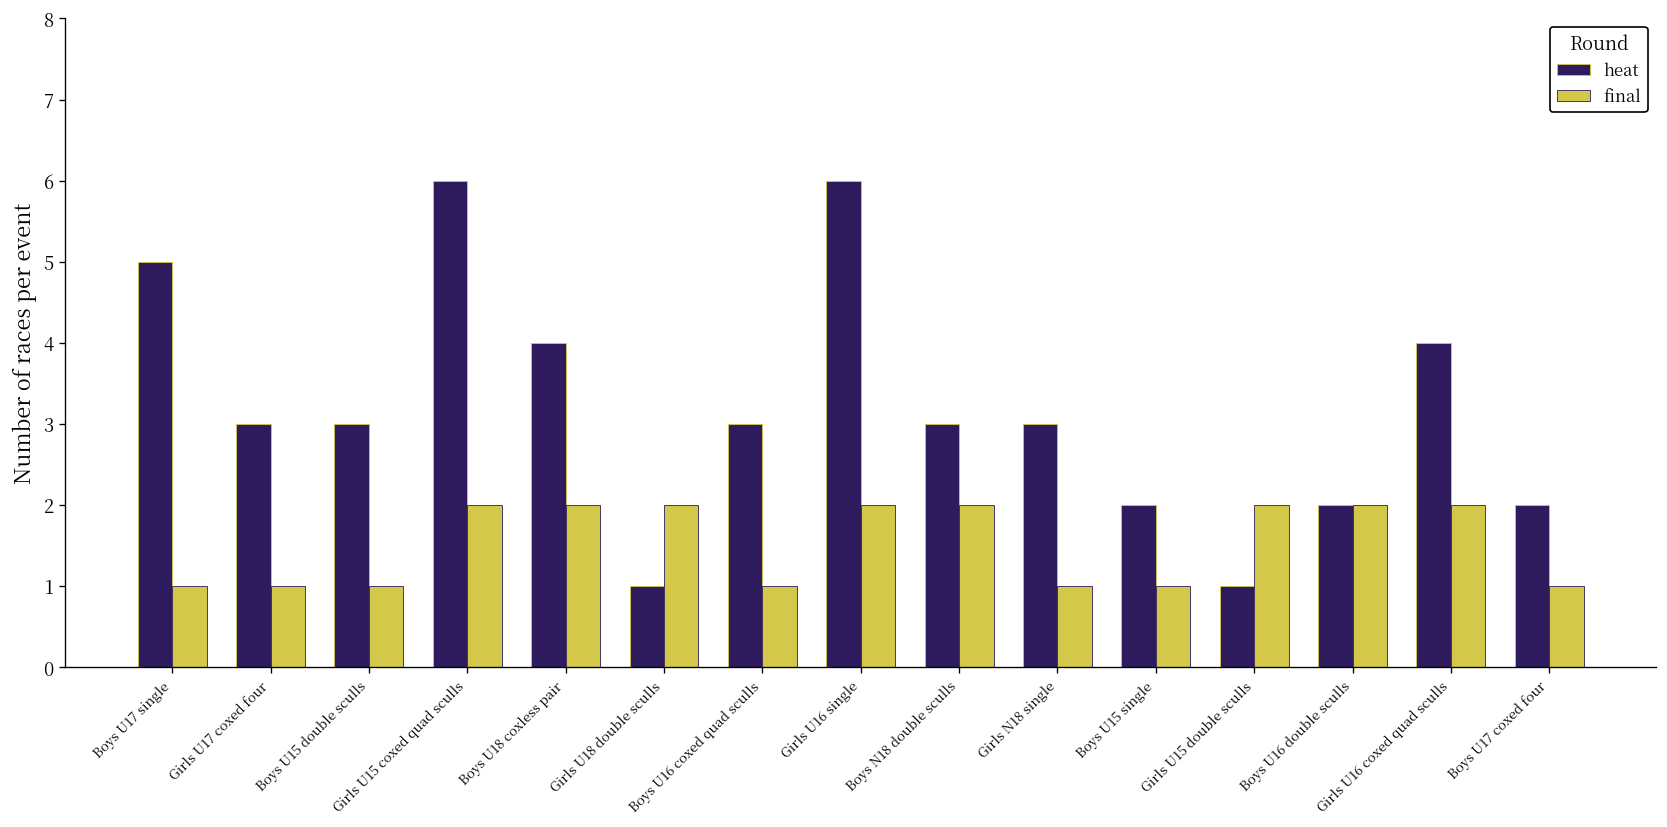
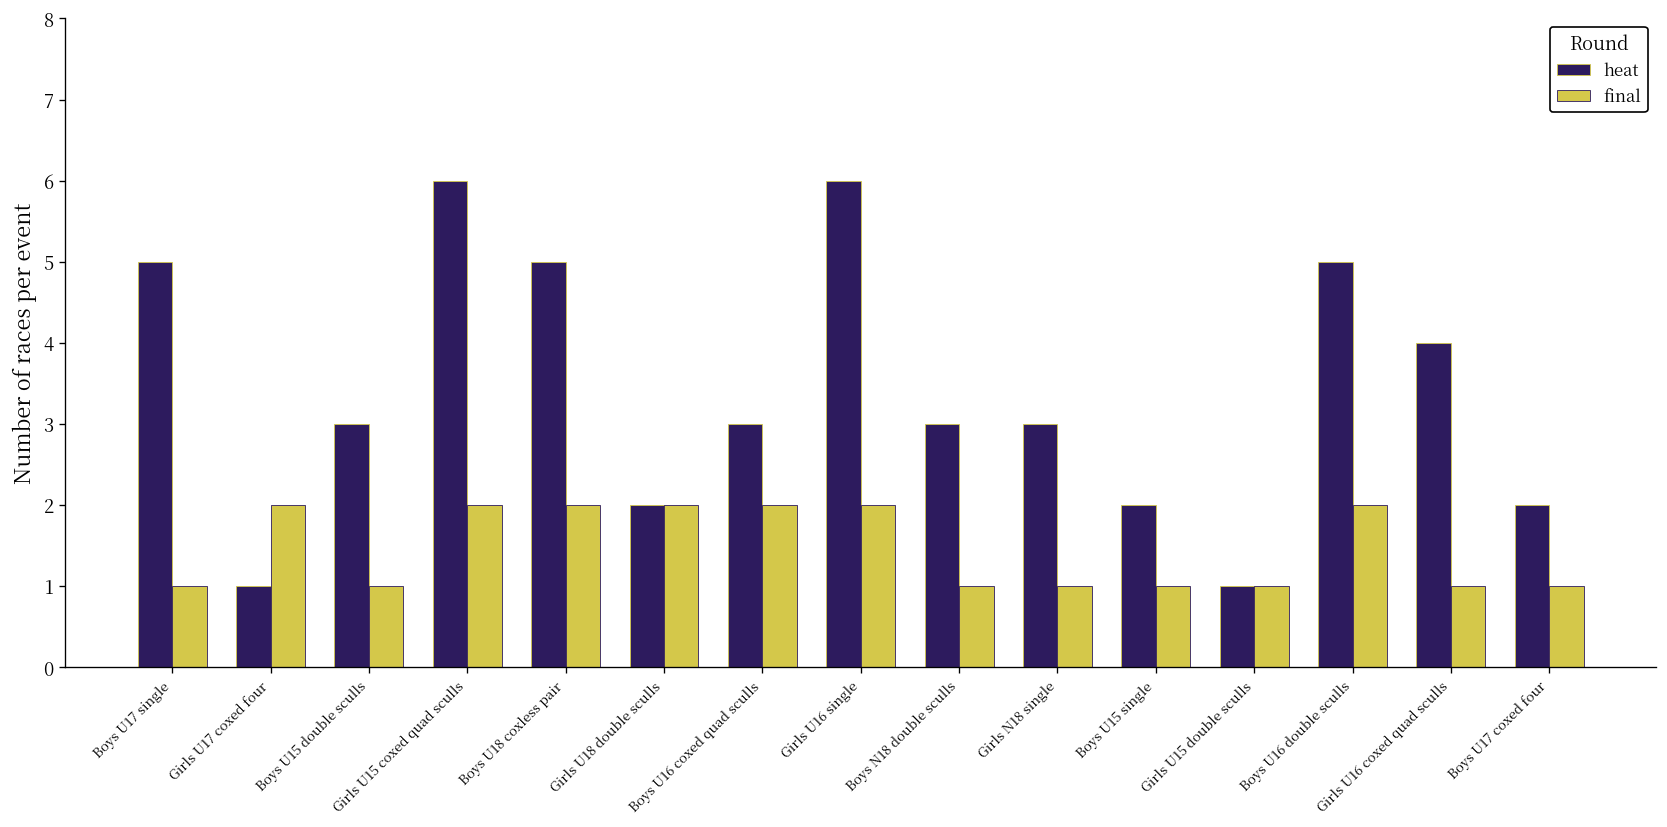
heat, Girls U17 coxed four: 3 -> 1
final, Girls U17 coxed four: 1 -> 2
heat, Boys U18 coxless pair: 4 -> 5
heat, Girls U18 double sculls: 1 -> 2
final, Boys U16 coxed quad sculls: 1 -> 2
final, Boys N18 double sculls: 2 -> 1
final, Girls U15 double sculls: 2 -> 1
heat, Boys U16 double sculls: 2 -> 5
final, Girls U16 coxed quad sculls: 2 -> 1
